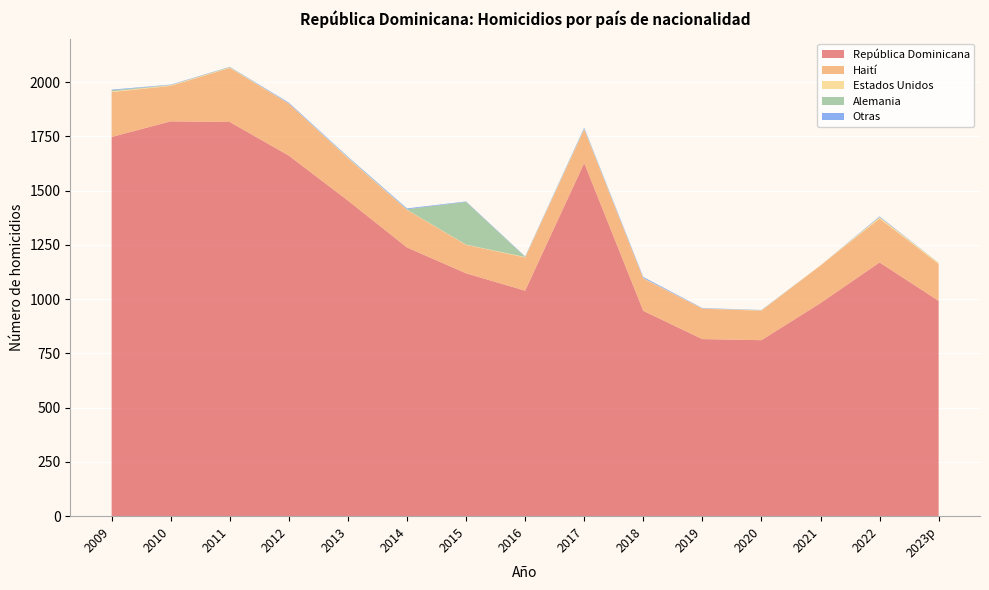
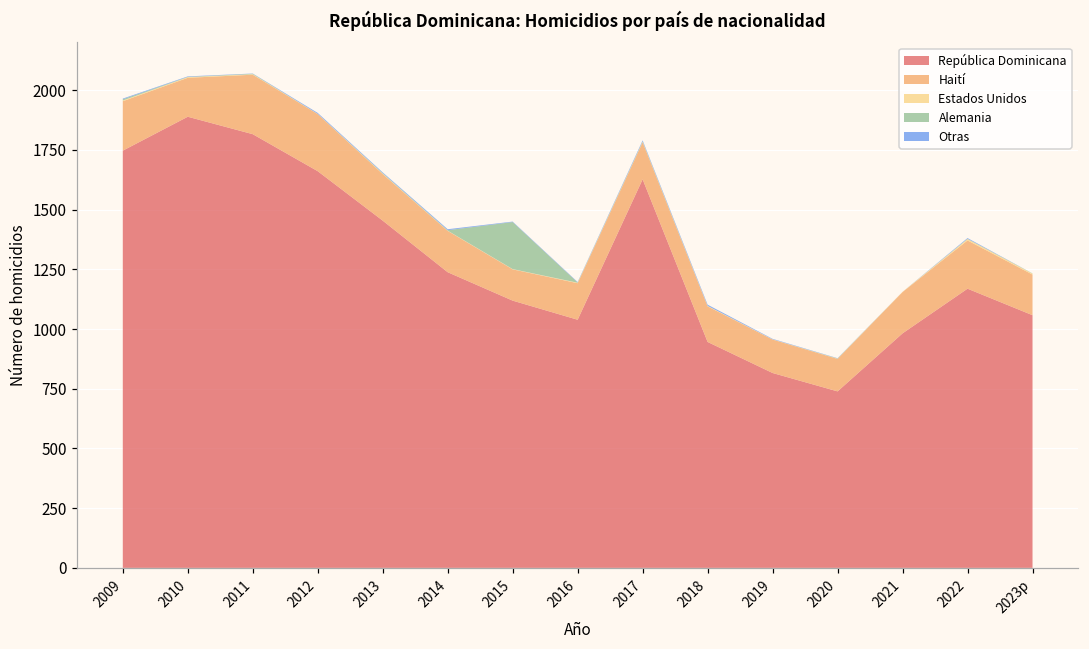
República Dominicana, 2010: 1820 -> 1890
República Dominicana, 2020: 810 -> 740
República Dominicana, 2023p: 990 -> 1060
